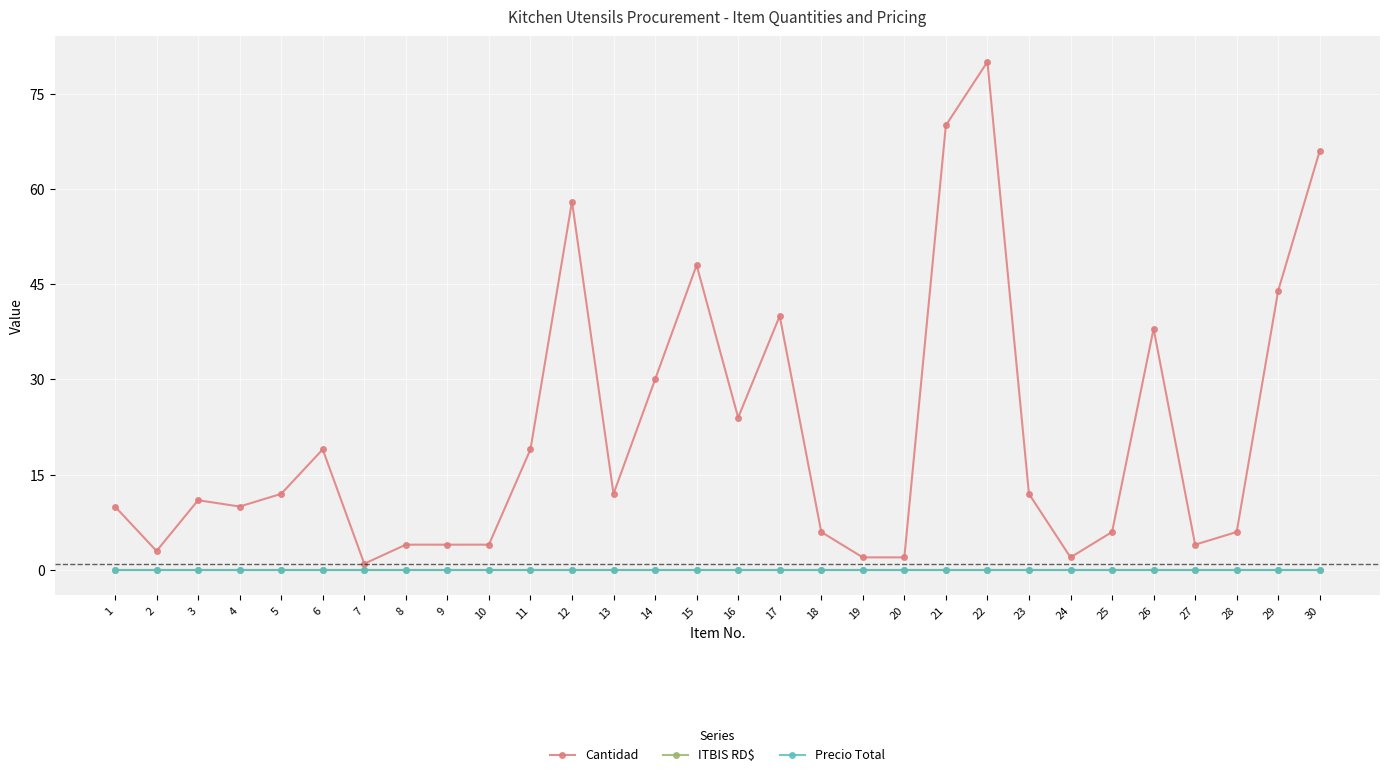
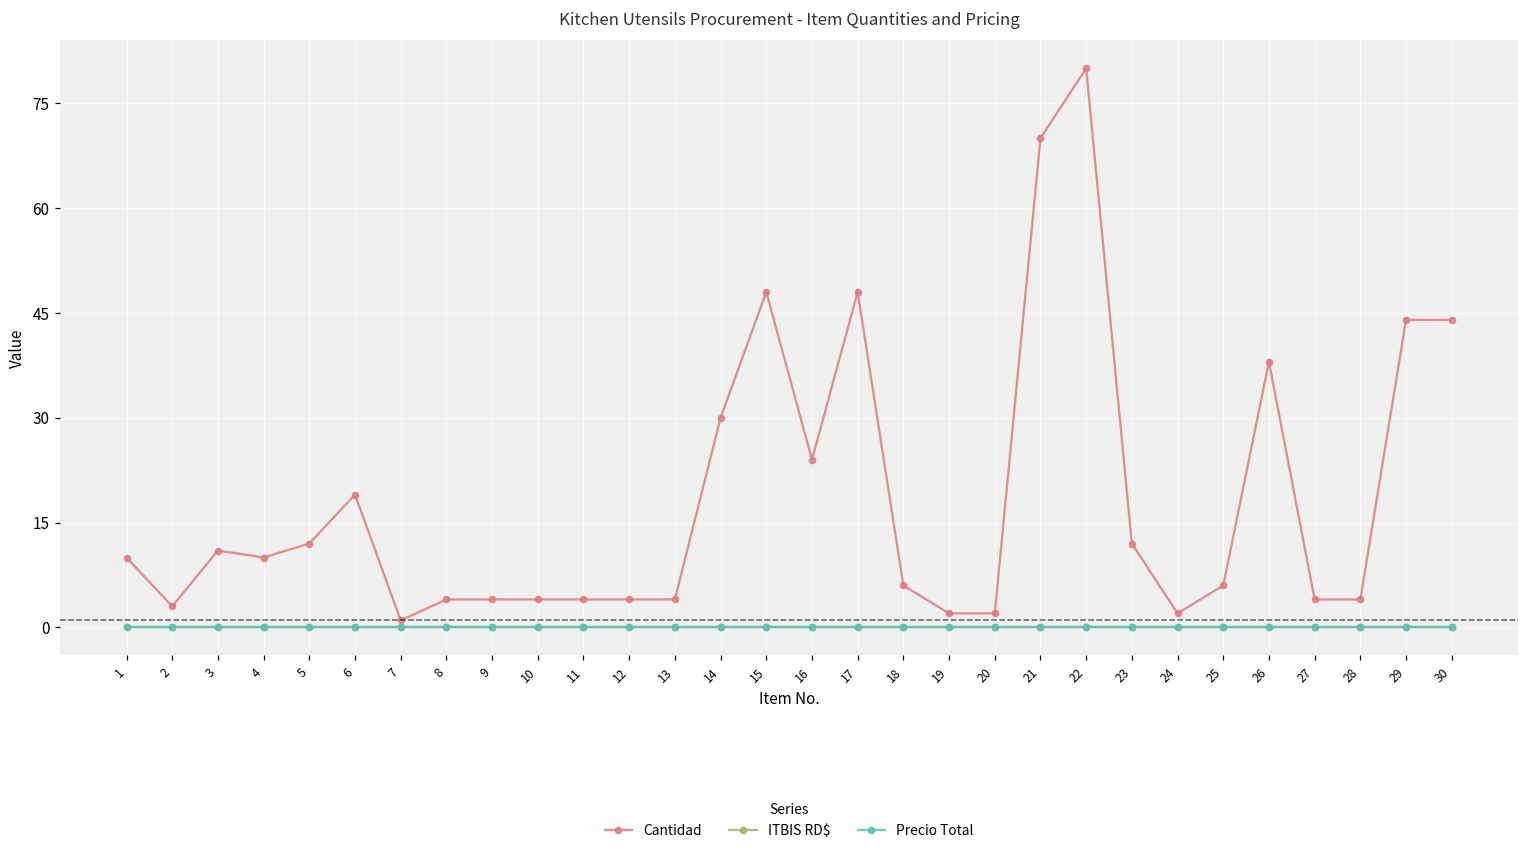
Cantidad, 11: 19 -> 4
Cantidad, 12: 58 -> 4
Cantidad, 13: 12 -> 4
Cantidad, 17: 40 -> 48
Cantidad, 28: 6 -> 4
Cantidad, 30: 66 -> 44
